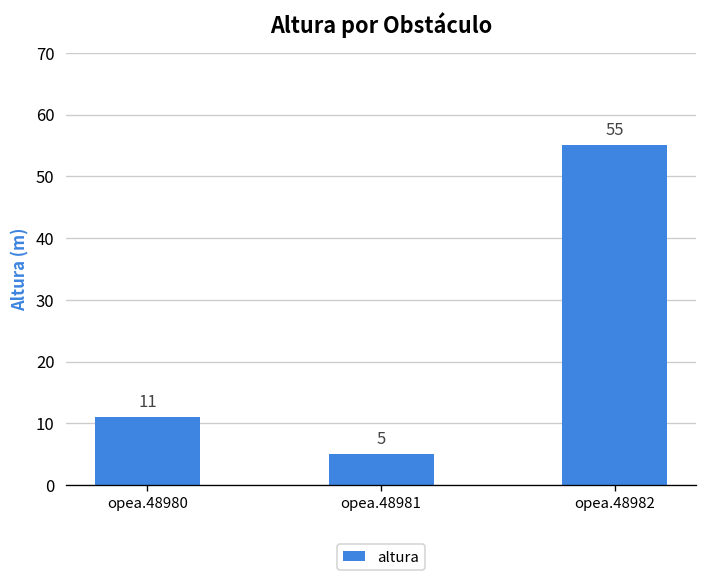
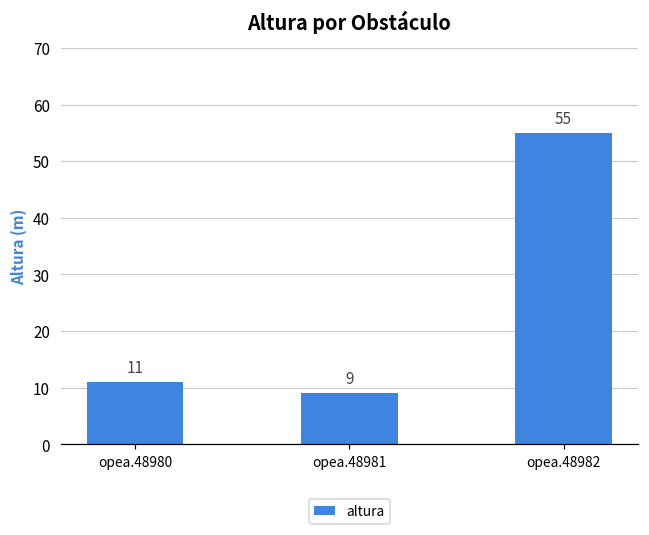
opea.48981: 5 -> 9
